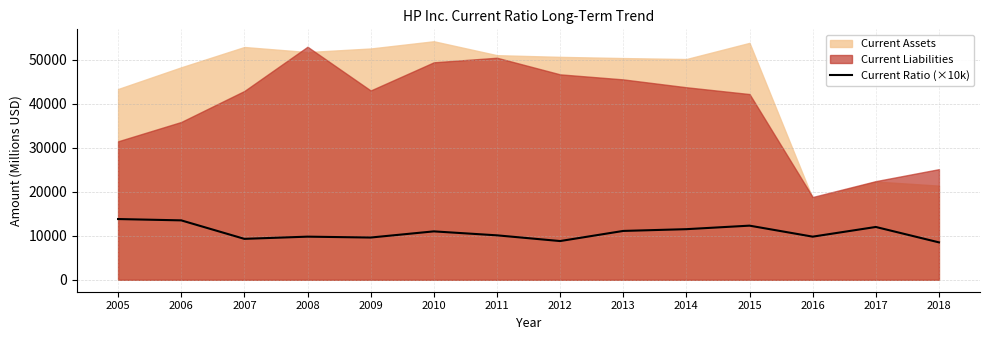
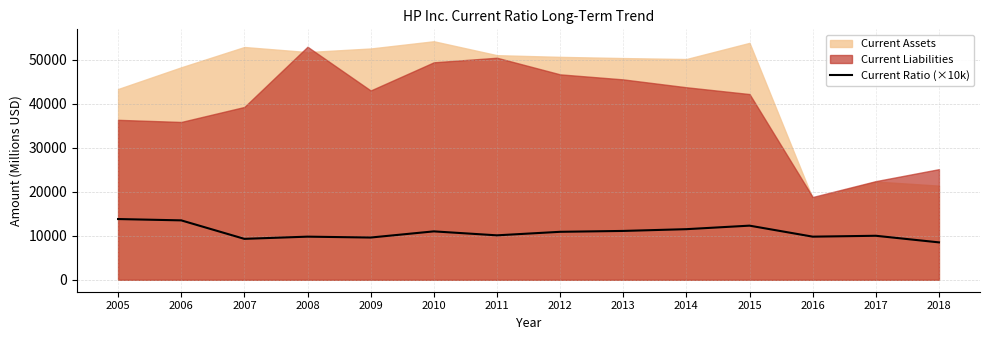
Current Liabilities, 2005: 31000 -> 36000
Current Liabilities, 2007: 43000 -> 39000
Current Ratio (×10k), 2012: 9000 -> 11000
Current Ratio (×10k), 2017: 12000 -> 10000
